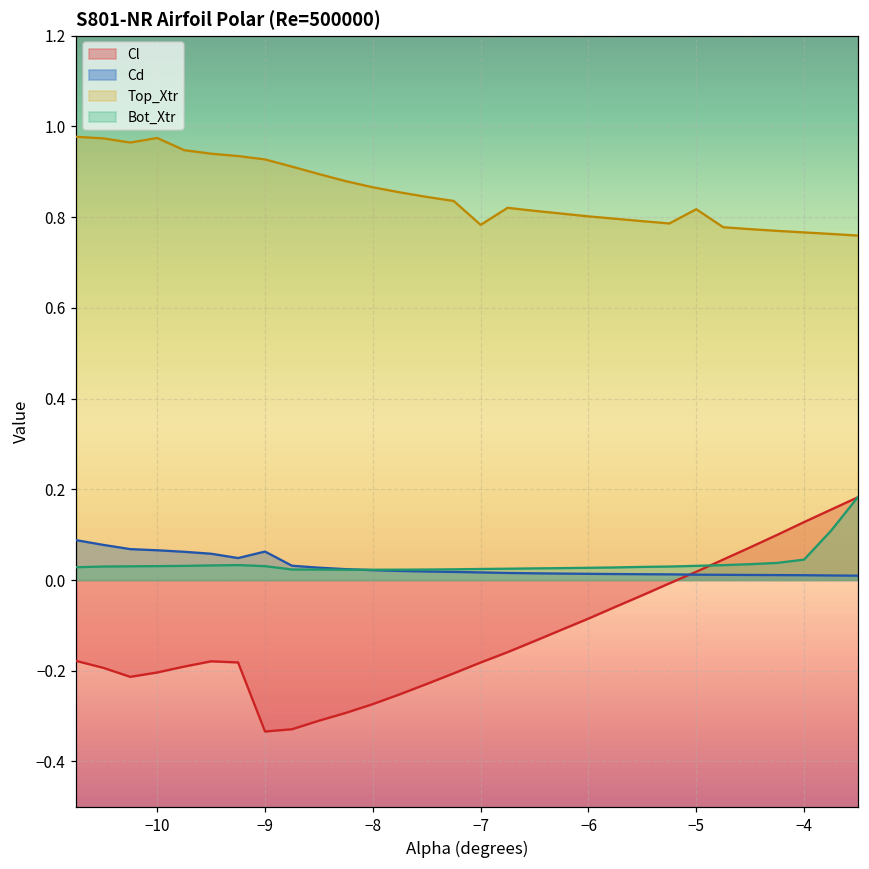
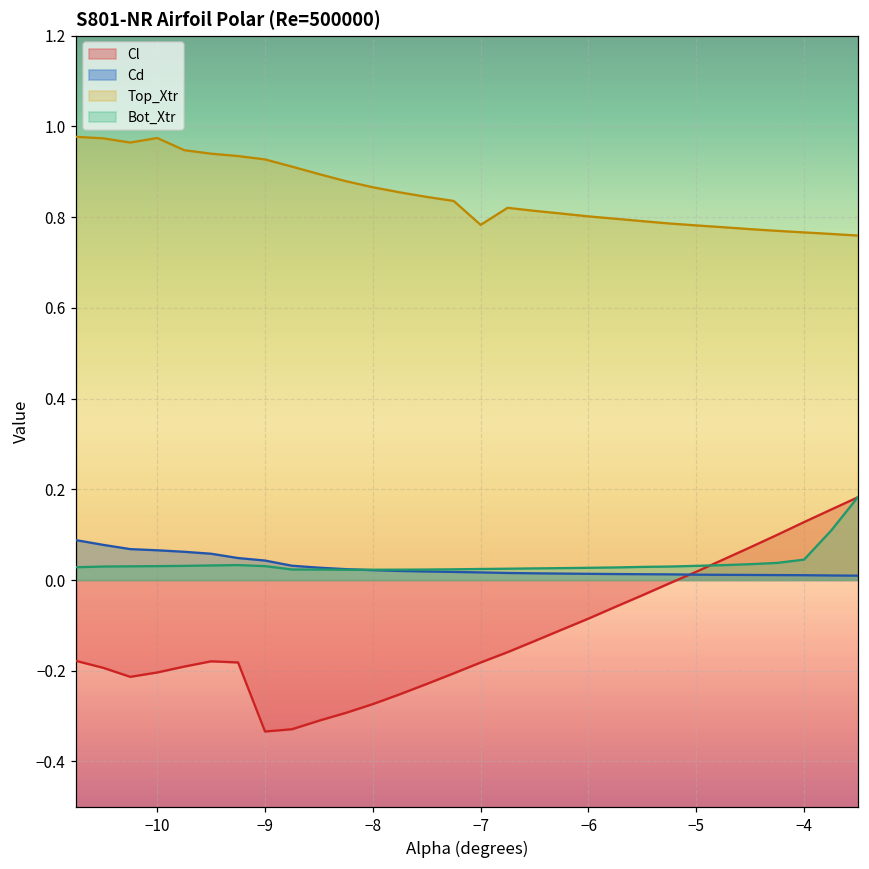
Cd, −9: 0.06 -> 0.04
Top_Xtr, −5: 0.82 -> 0.78
